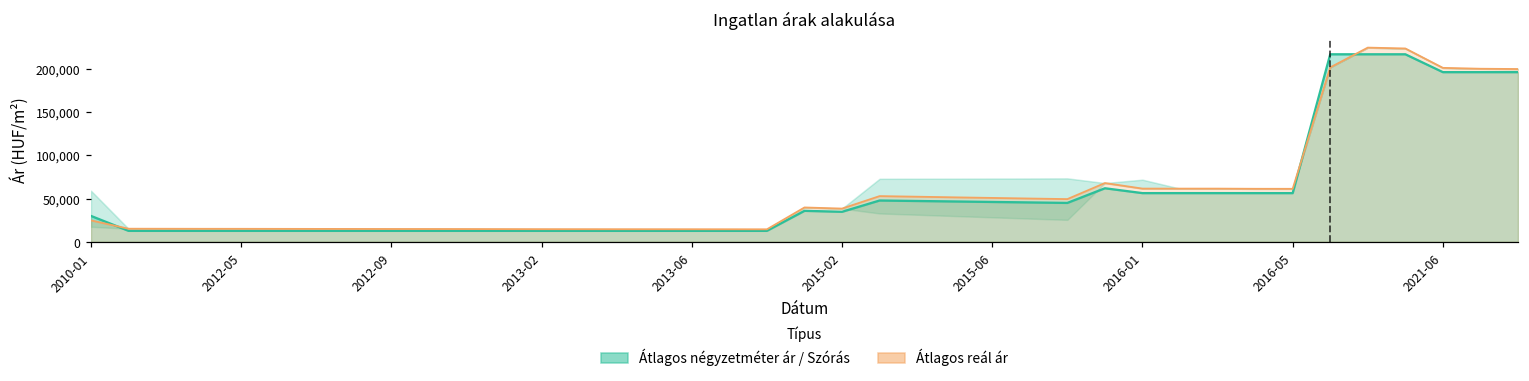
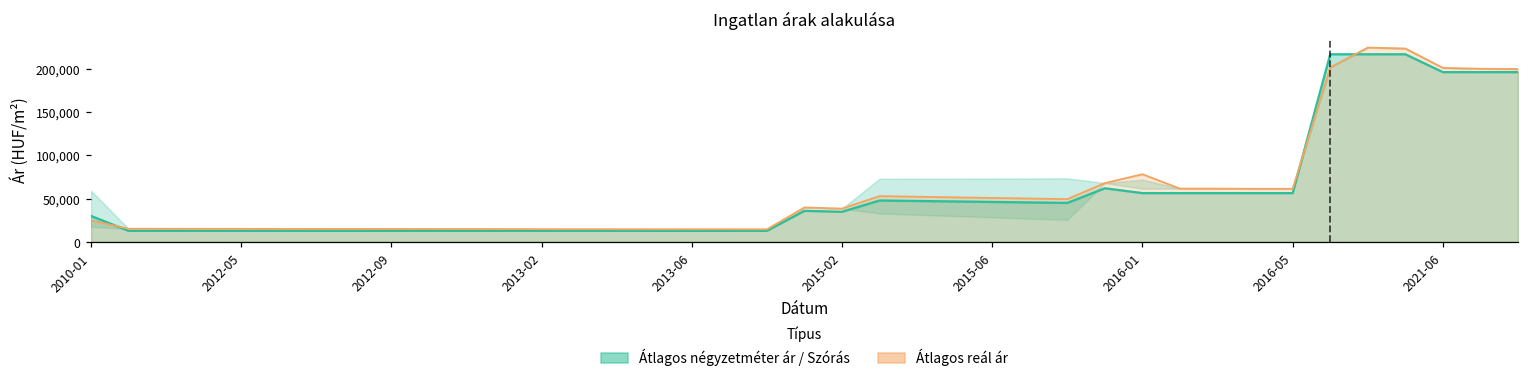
Átlagos reál ár, 2016-01: 60,000 -> 80,000
